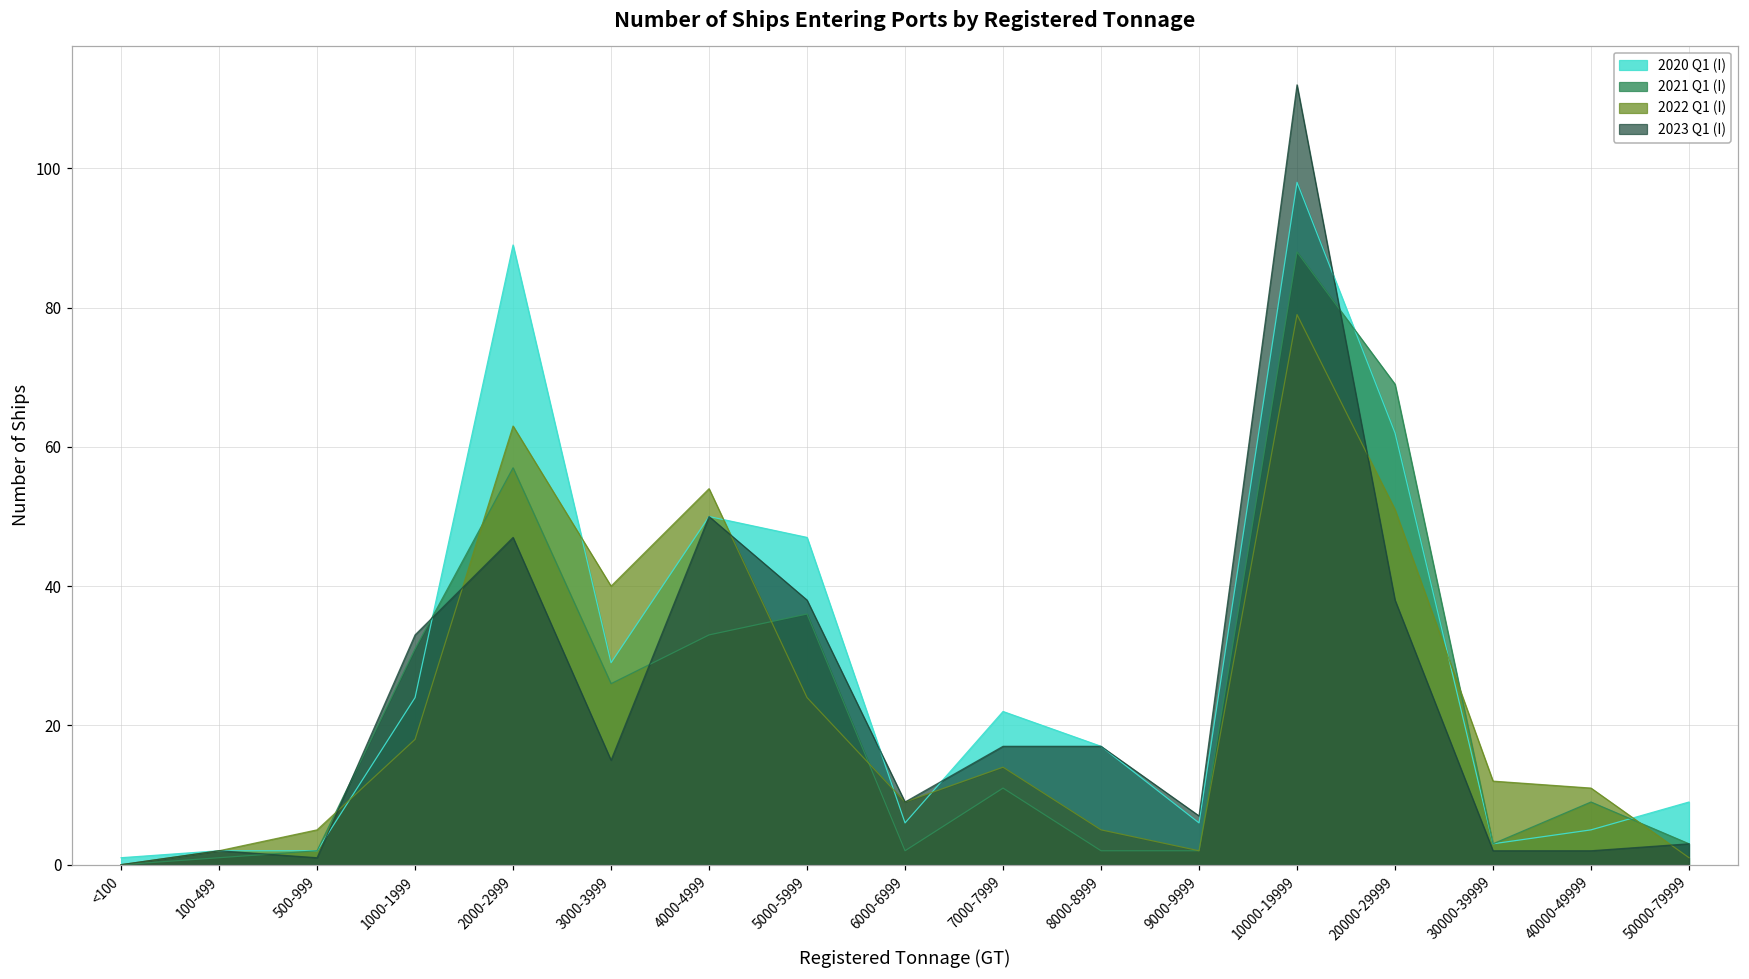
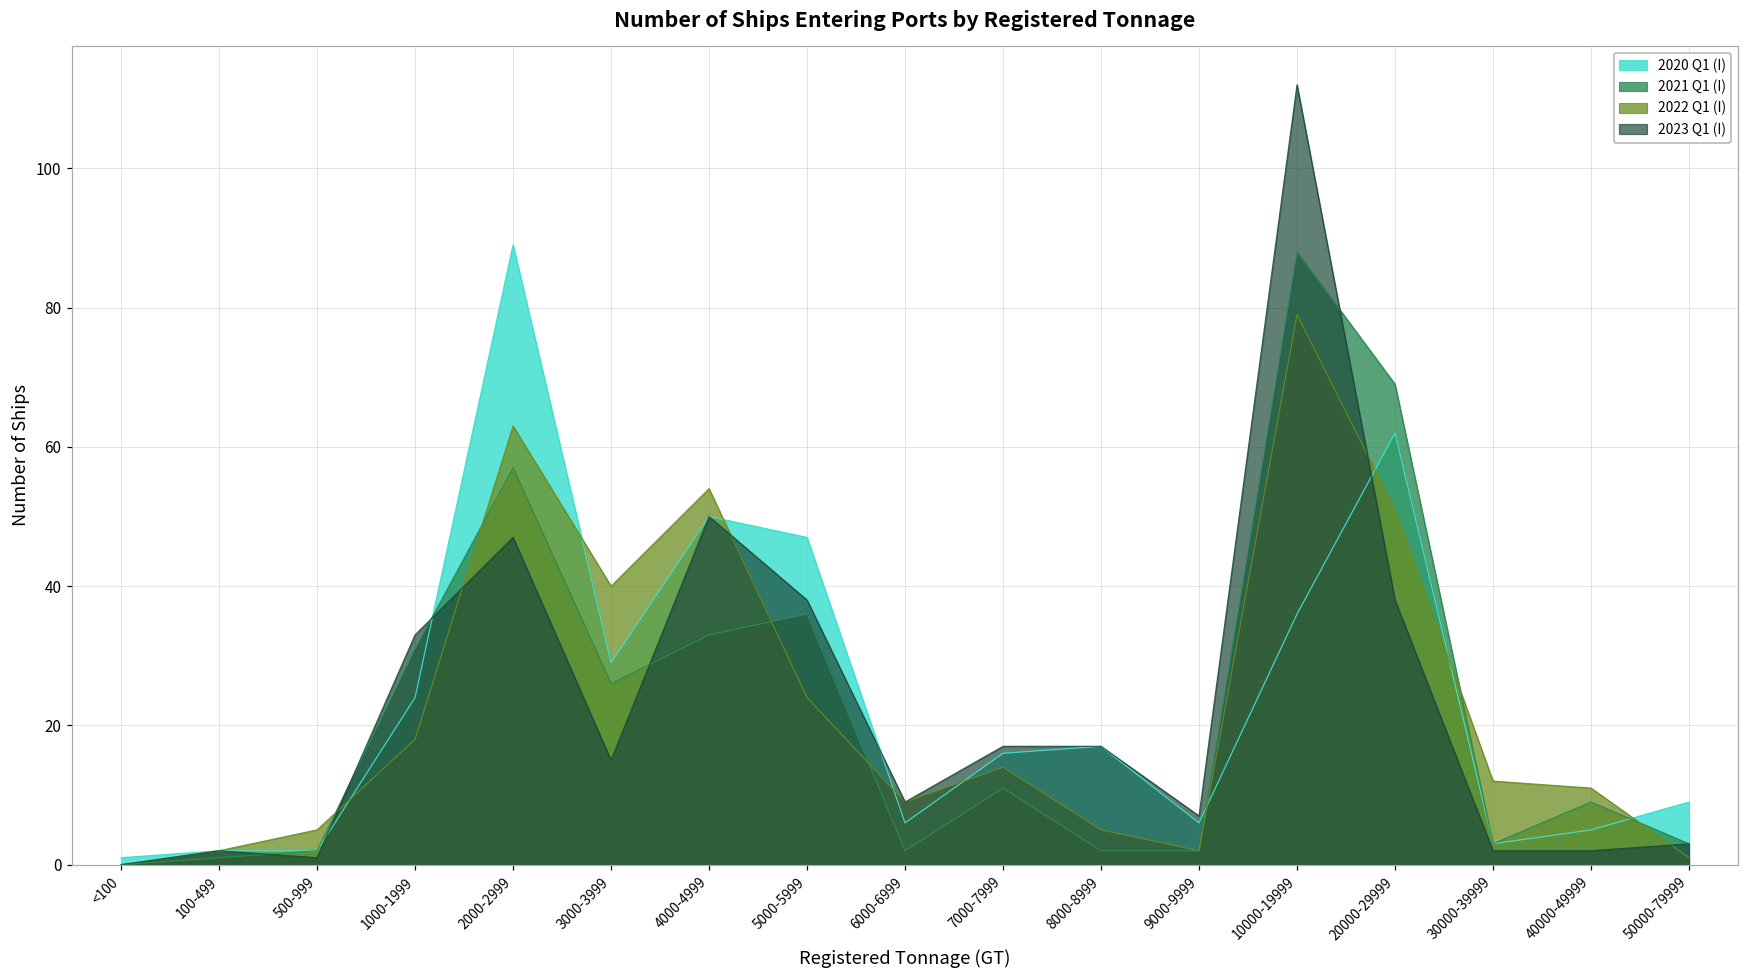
2020 Q1 (I), 7000-7999: 22 -> 16
2020 Q1 (I), 10000-19999: 98 -> 36
